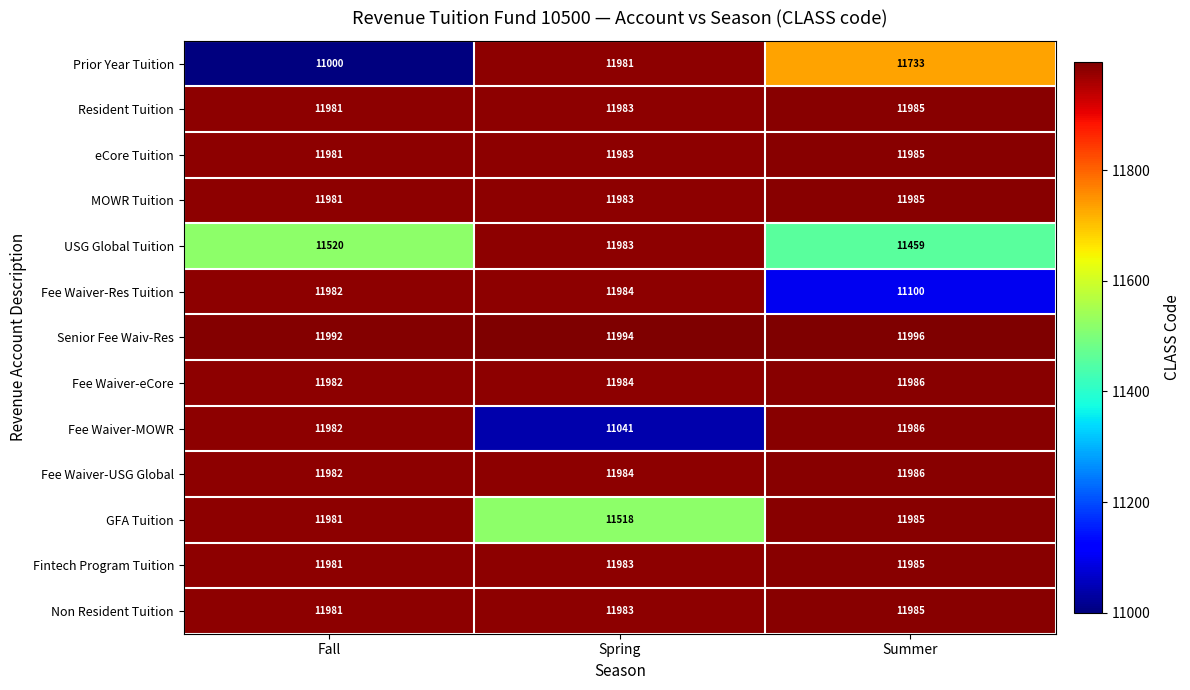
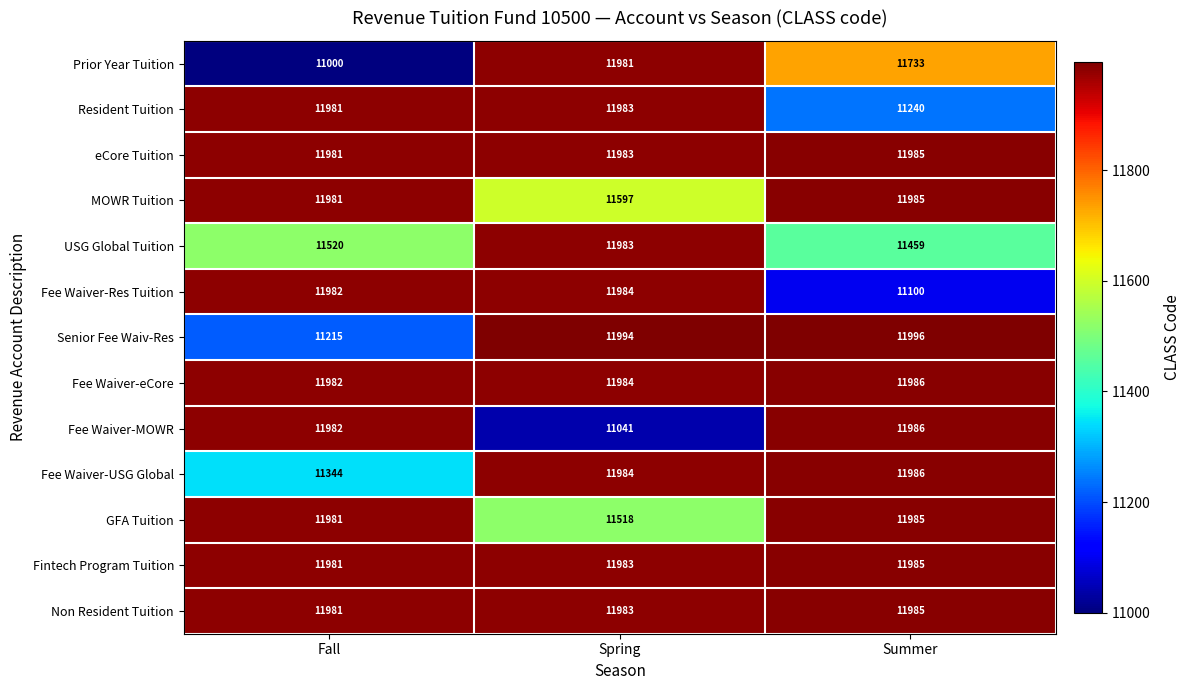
Resident Tuition, Summer: 11985 -> 11240
MOWR Tuition, Spring: 11983 -> 11597
Senior Fee Waiv-Res, Fall: 11992 -> 11215
Fee Waiver-USG Global, Fall: 11982 -> 11344
